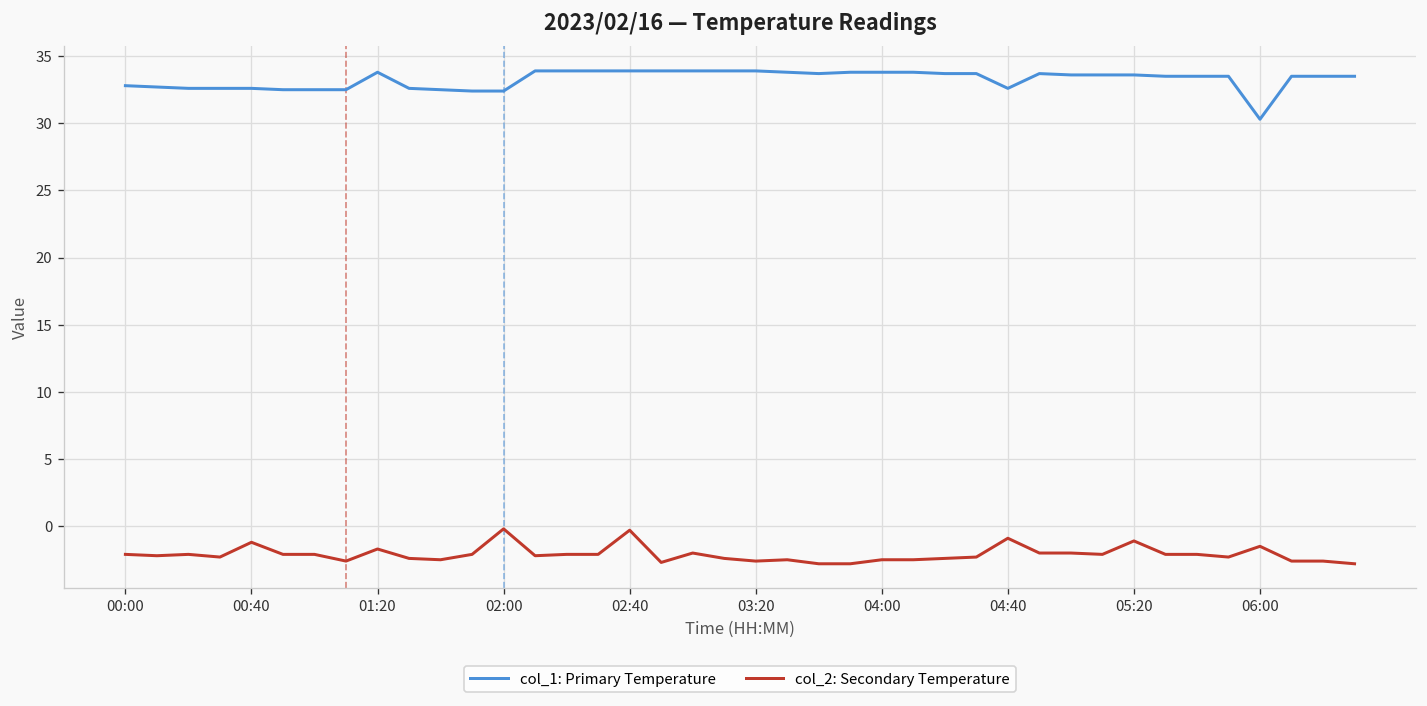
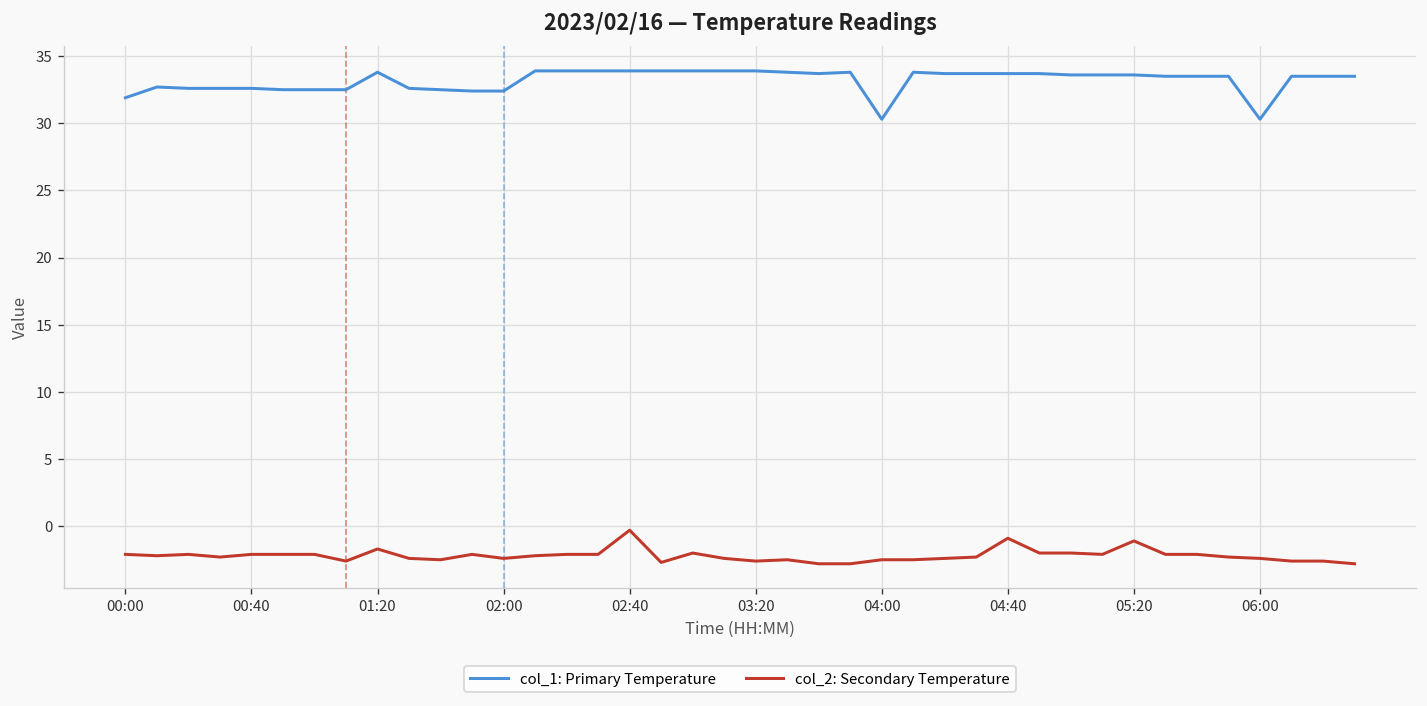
col_1: Primary Temperature, 00:00: 32.8 -> 31.9
col_2: Secondary Temperature, 00:40: -1.2 -> -2.1
col_2: Secondary Temperature, 02:00: -0.2 -> -2.4
col_1: Primary Temperature, 04:00: 33.8 -> 30.3
col_1: Primary Temperature, 04:40: 32.6 -> 33.7
col_2: Secondary Temperature, 06:00: -1.5 -> -2.4
